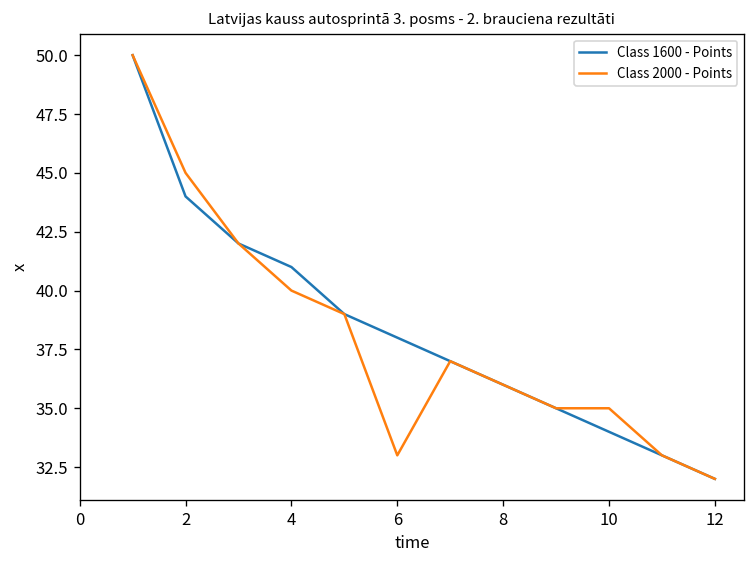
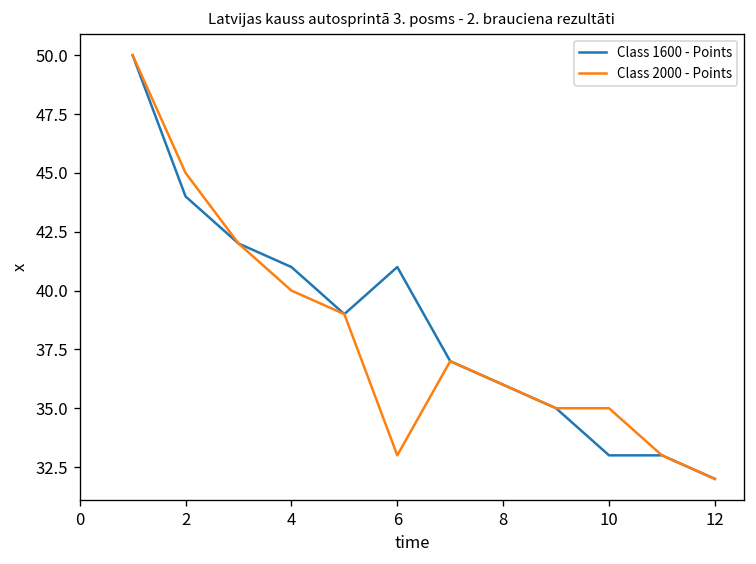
Class 1600 - Points, 6: 38 -> 41
Class 1600 - Points, 10: 34 -> 33
